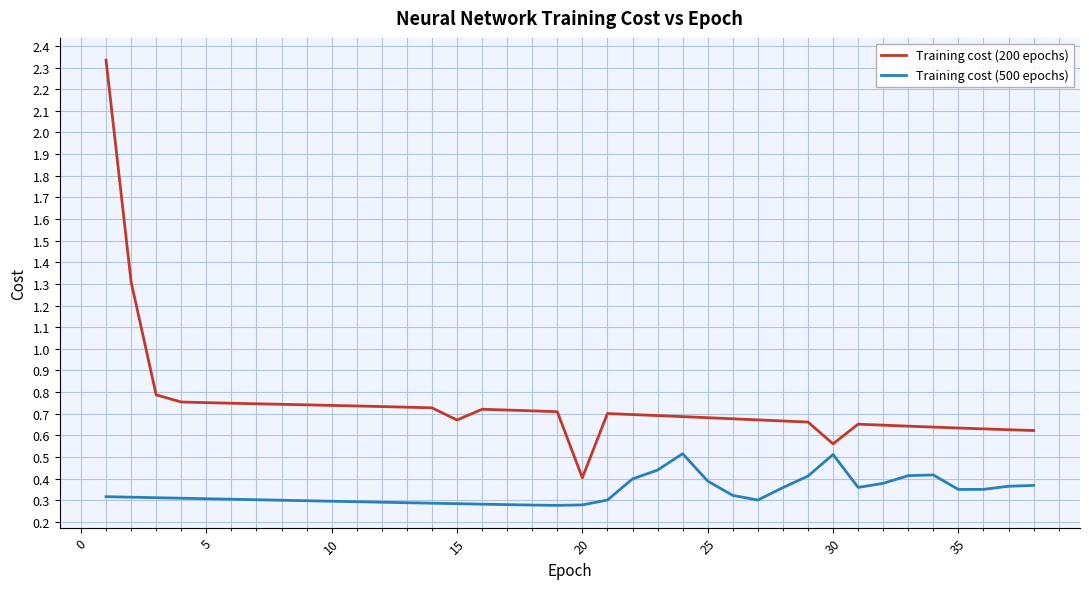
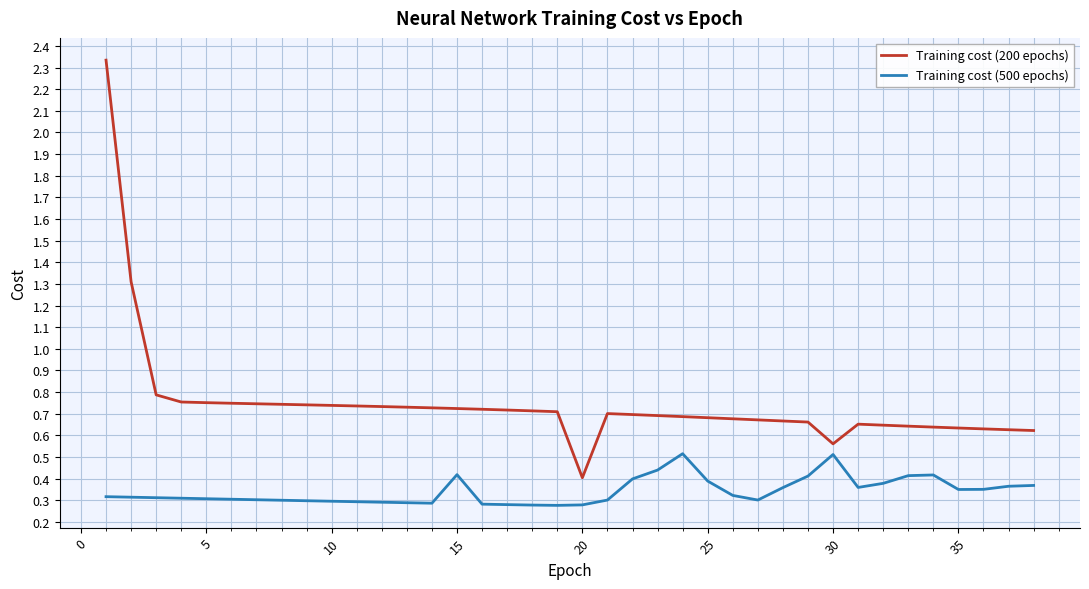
Training cost (200 epochs), 15: 0.67 -> 0.72
Training cost (500 epochs), 15: 0.28 -> 0.42
